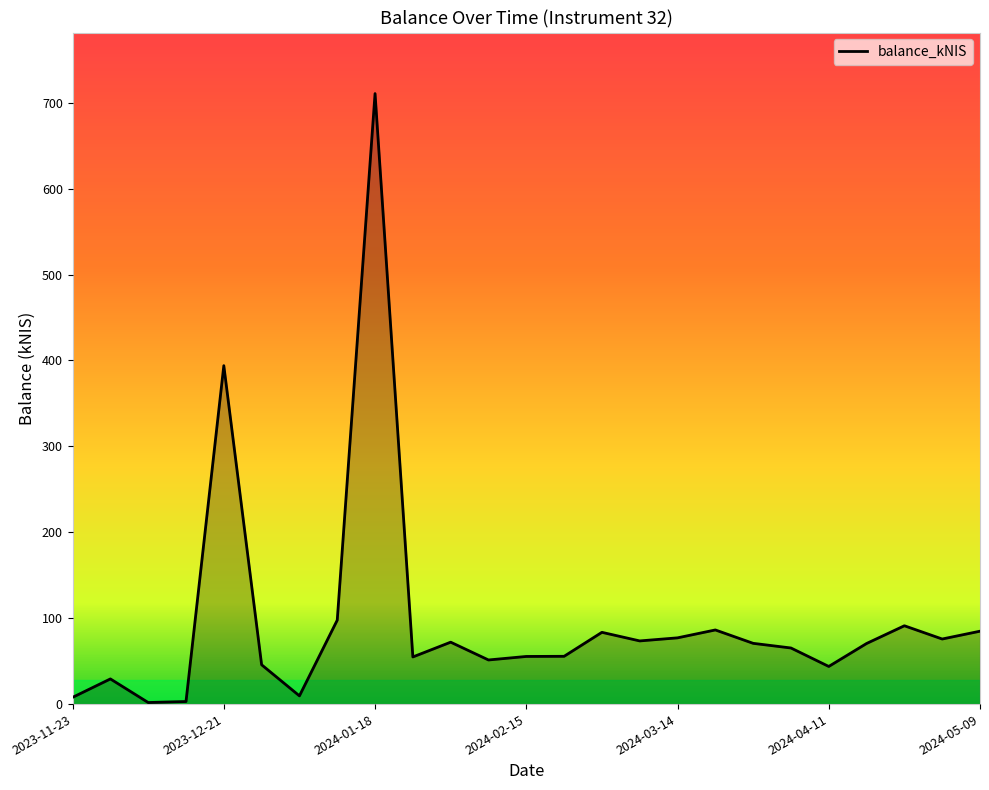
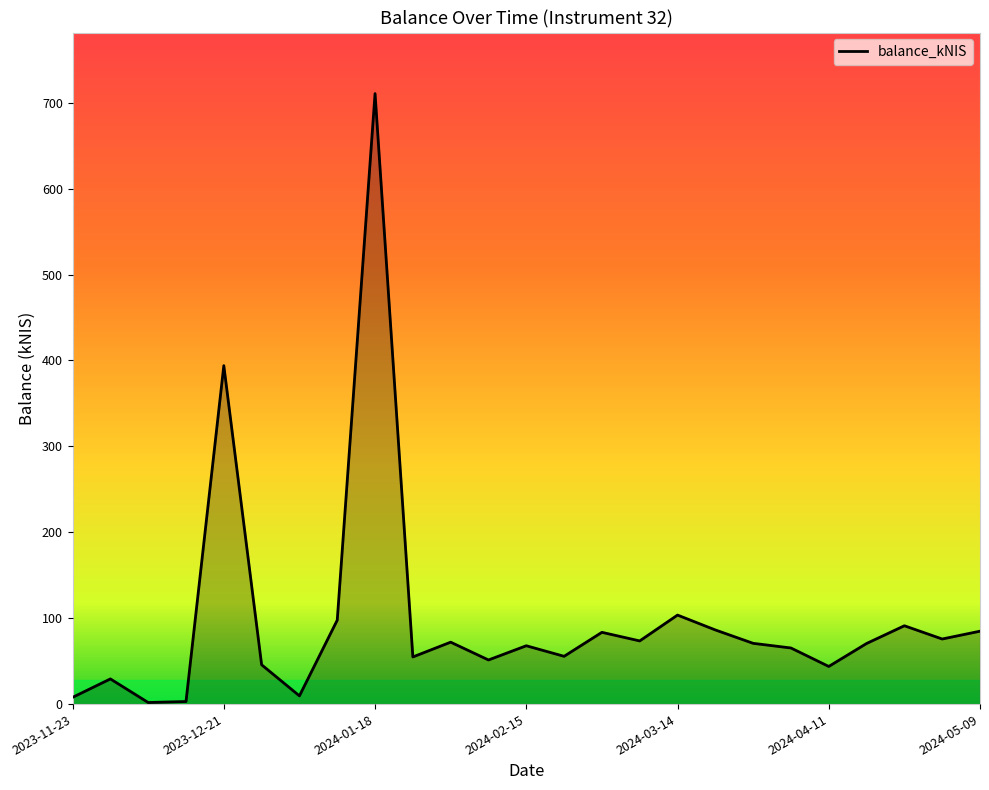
balance_kNIS, 2024-02-15: 60 -> 70
balance_kNIS, 2024-03-14: 80 -> 100
